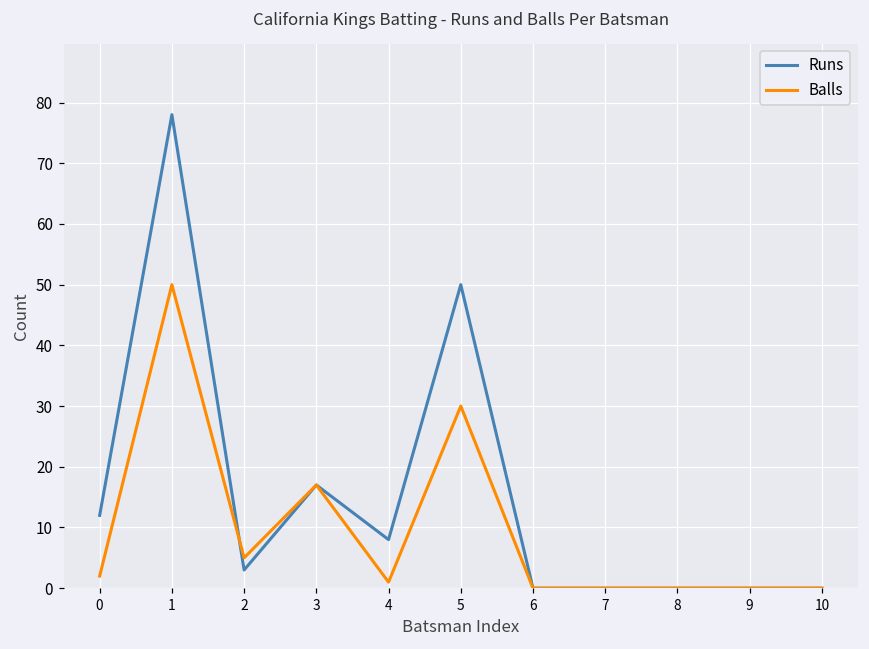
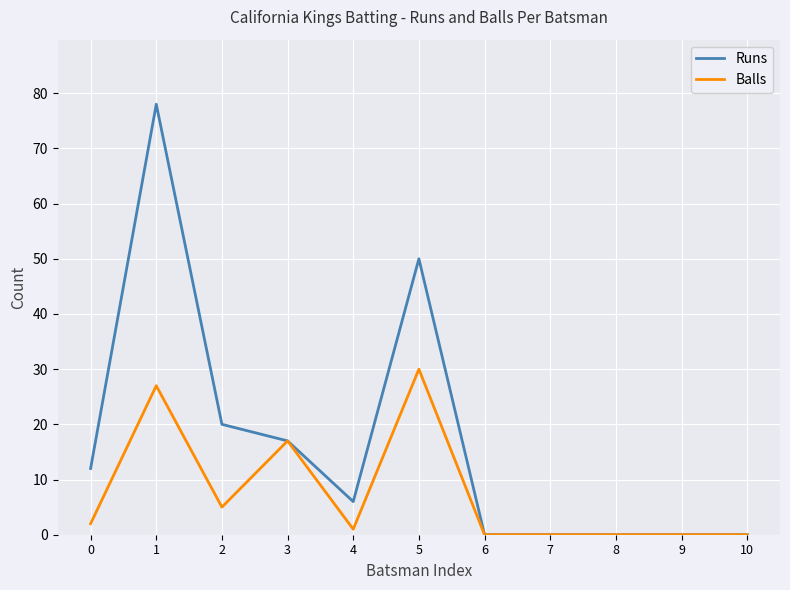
Balls, 1: 50 -> 27
Runs, 2: 3 -> 20
Runs, 4: 8 -> 6
